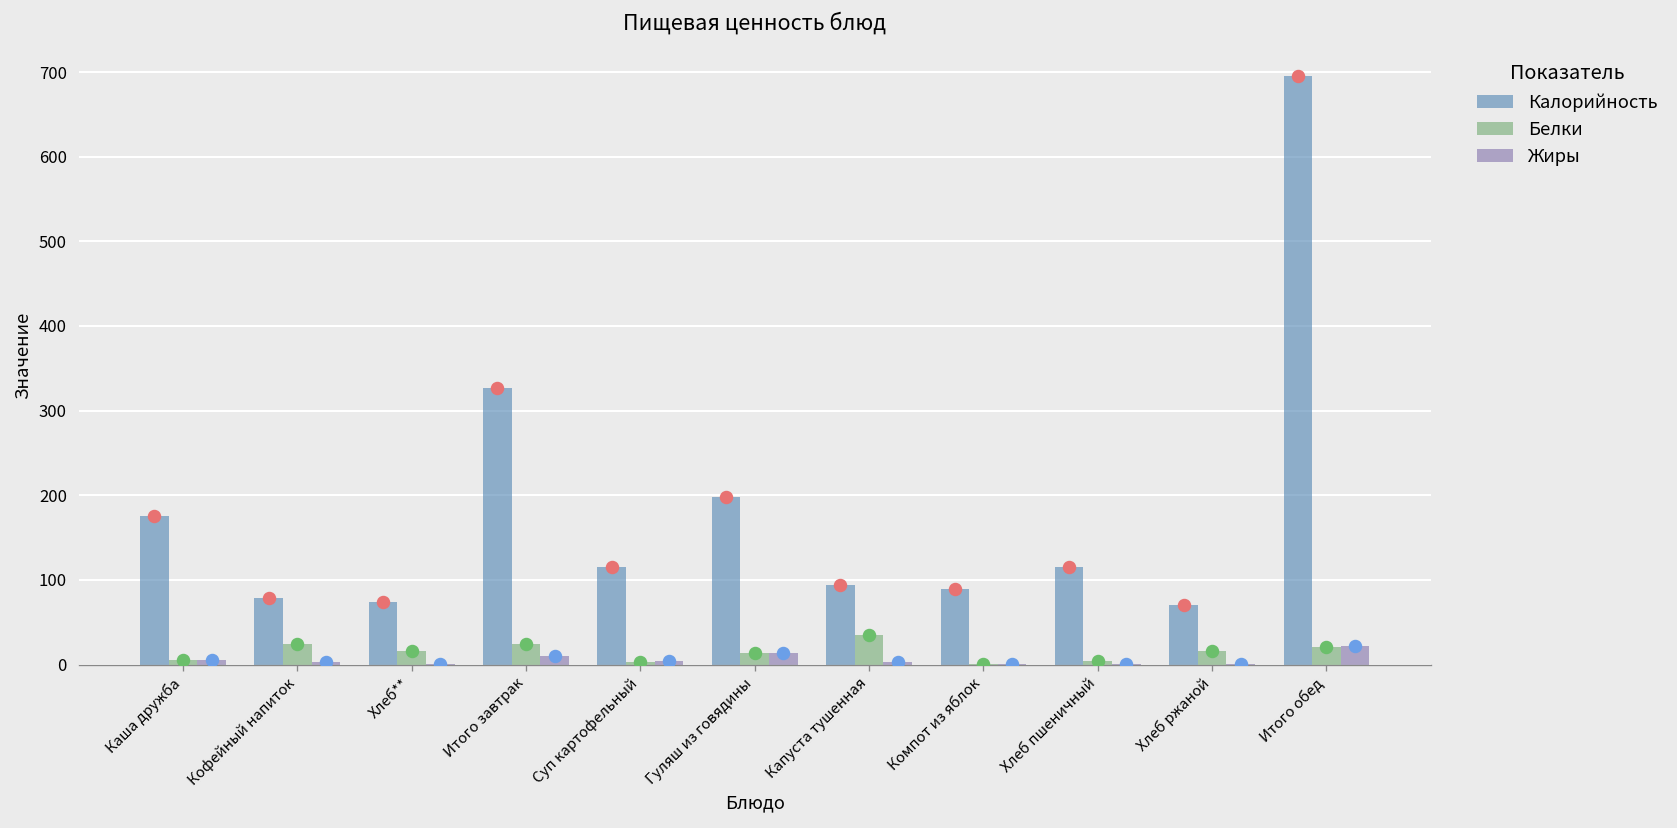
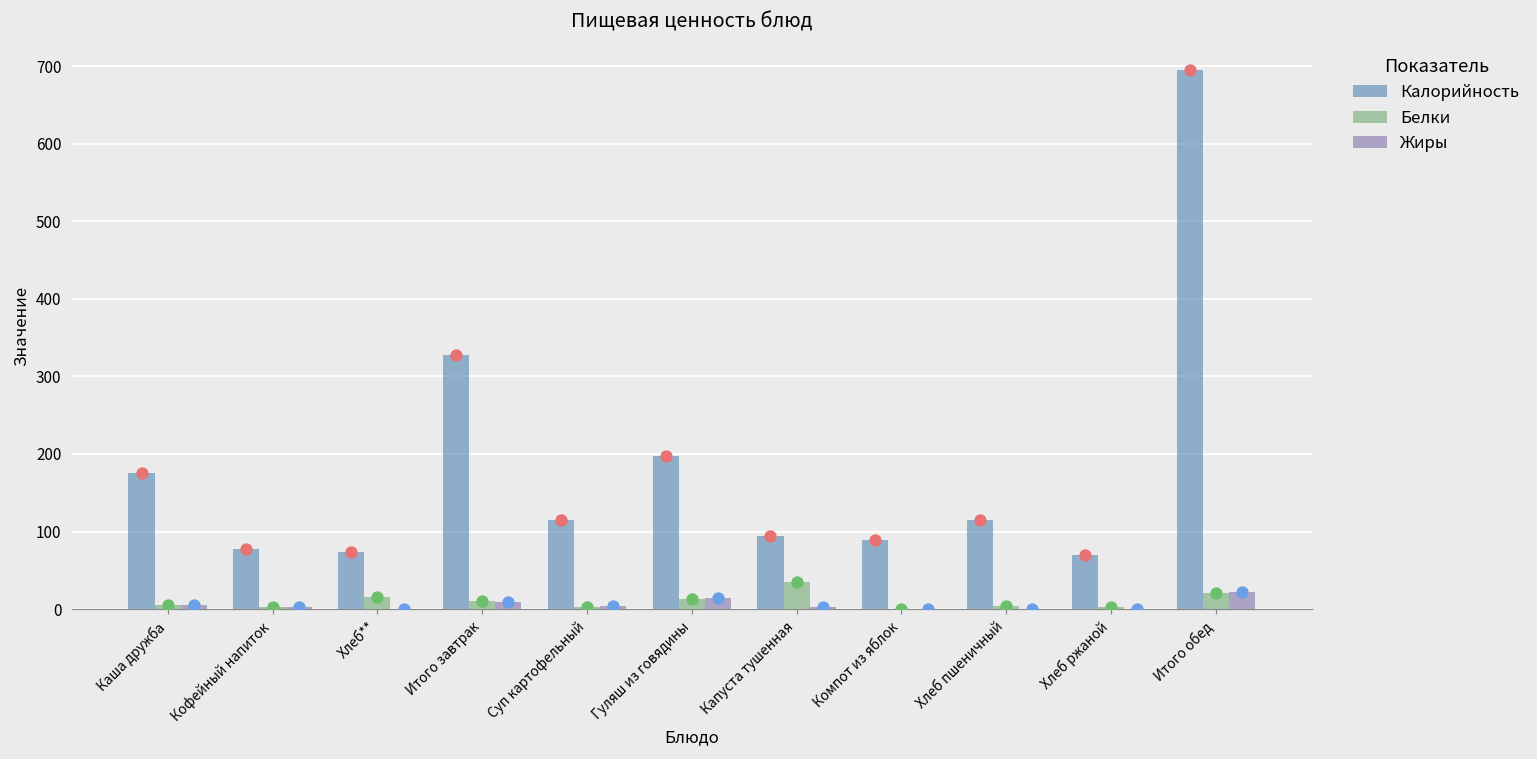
Белки, Кофейный напиток: 20 -> 0
Белки, Итого завтрак: 20 -> 10
Белки, Хлеб ржаной: 20 -> 0
